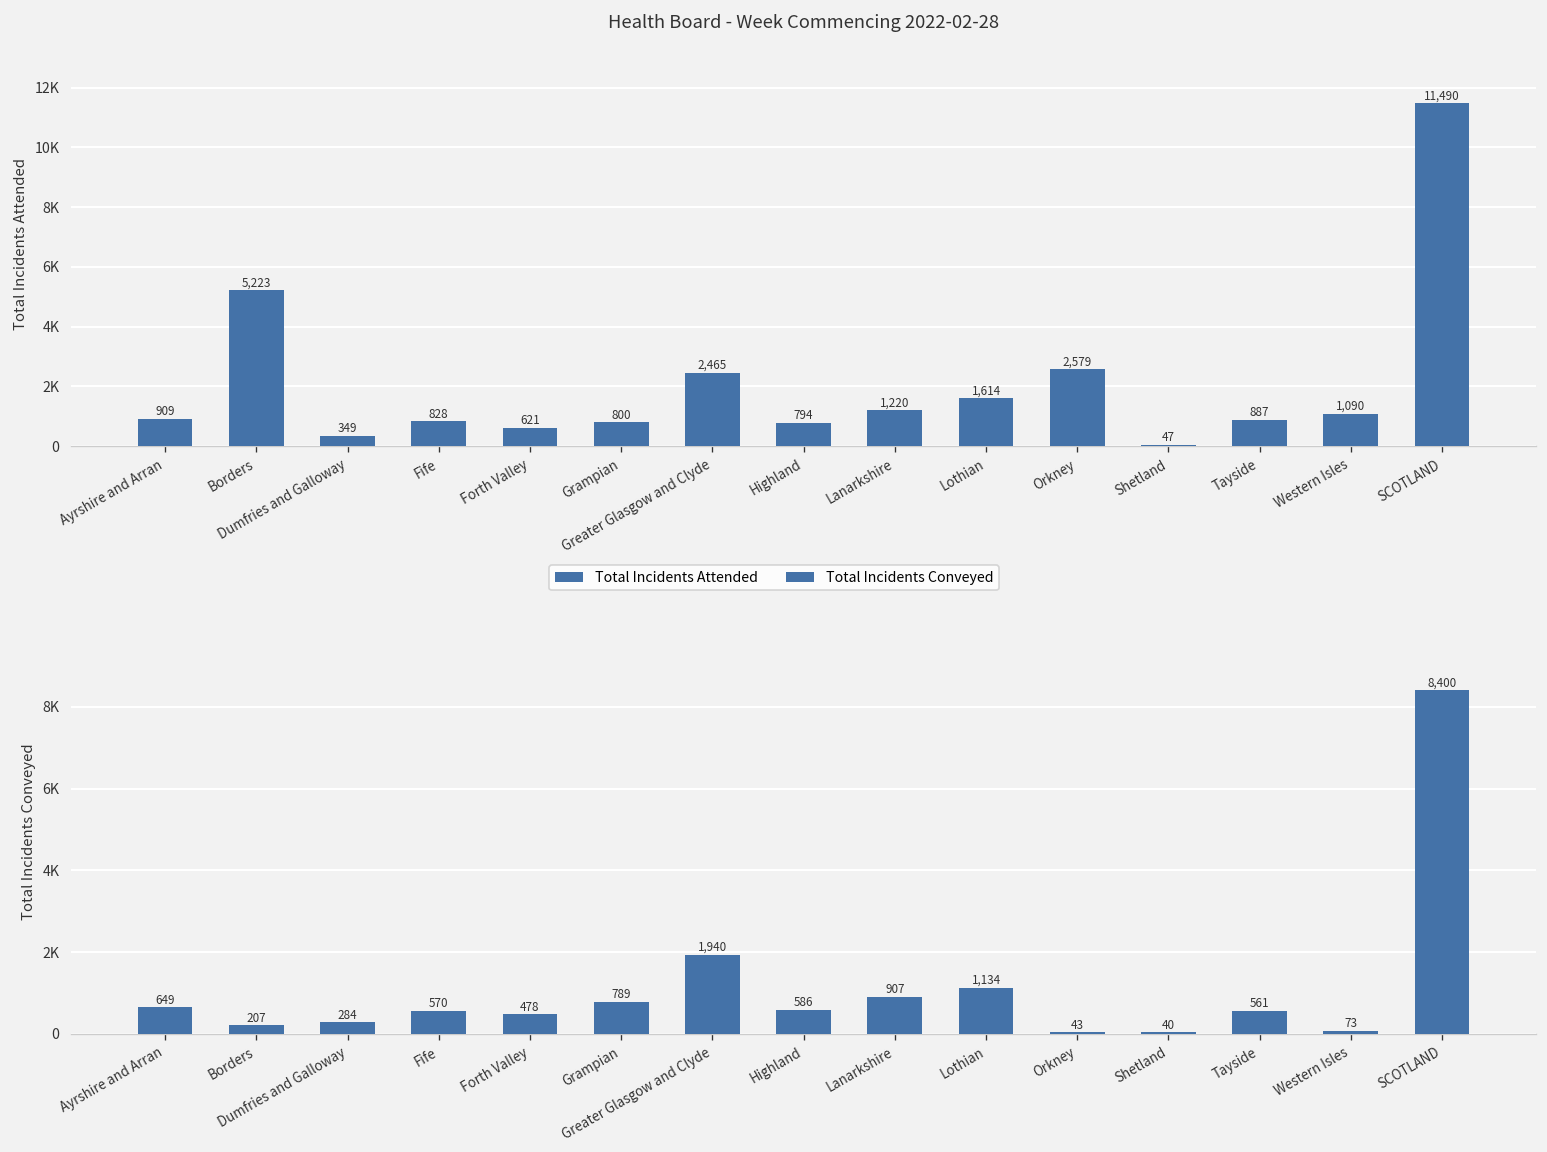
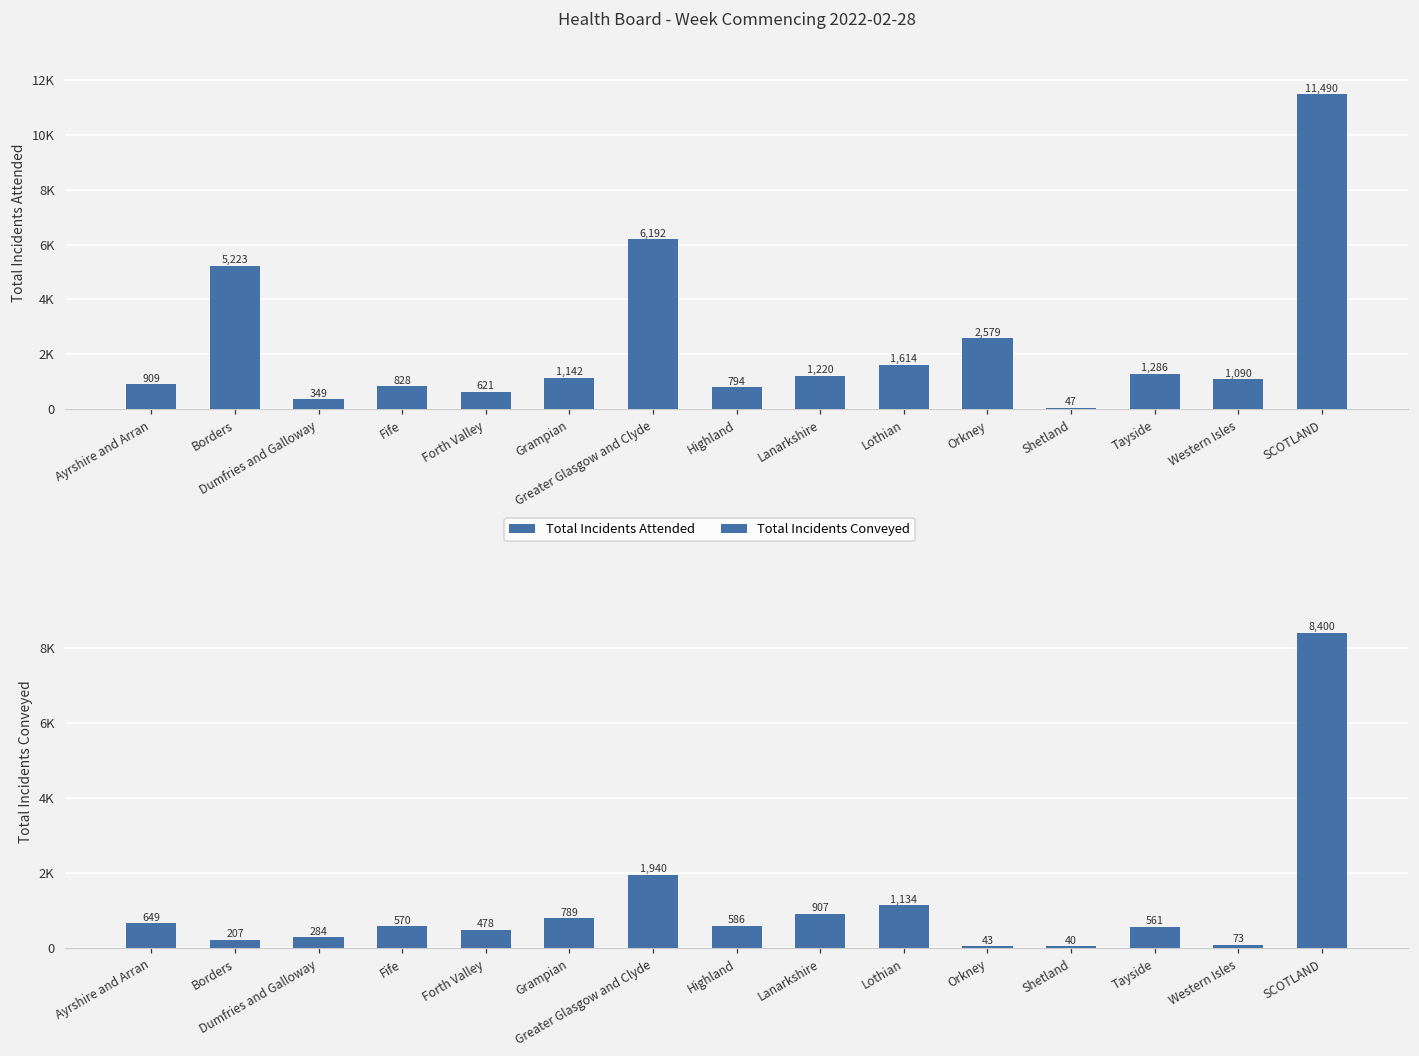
Health Board - Week Commencing 2022-02-28, Grampian: 800 -> 1,142
Health Board - Week Commencing 2022-02-28, Greater Glasgow and Clyde: 2,465 -> 6,192
Health Board - Week Commencing 2022-02-28, Tayside: 887 -> 1,286
